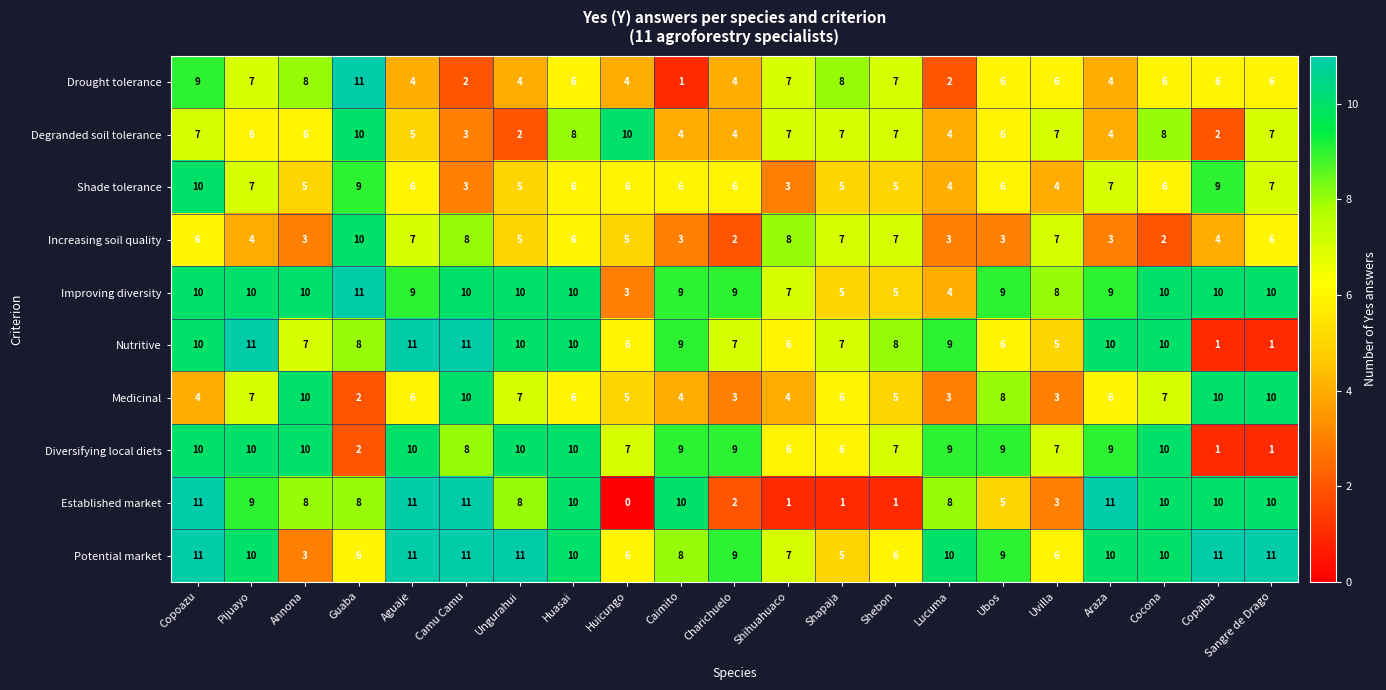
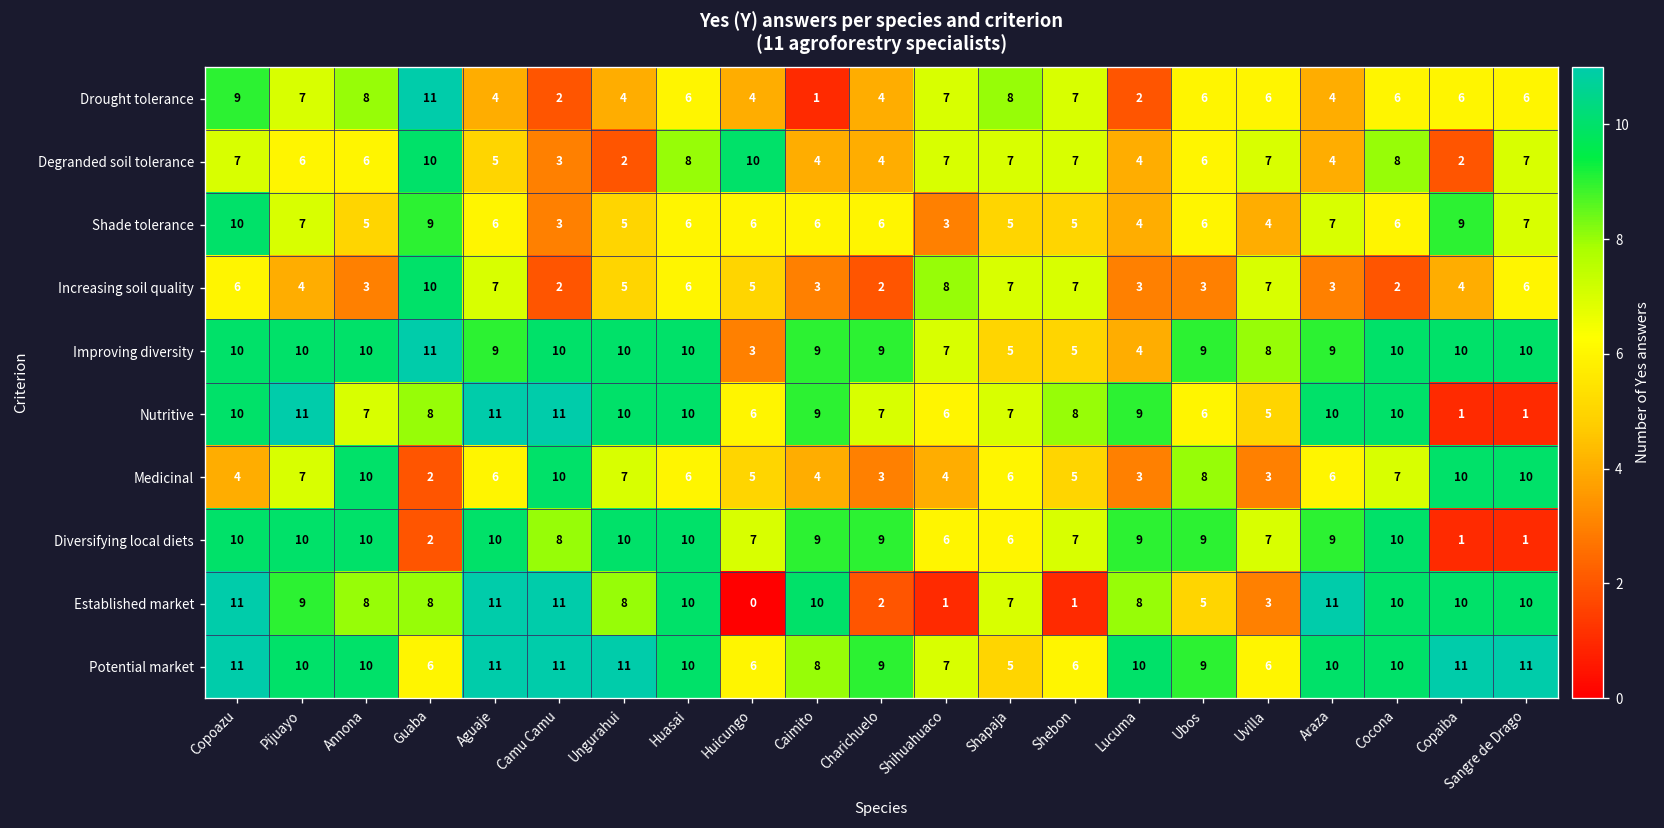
Increasing soil quality, Camu Camu: 8 -> 2
Established market, Shapaja: 1 -> 7
Potential market, Annona: 3 -> 10
